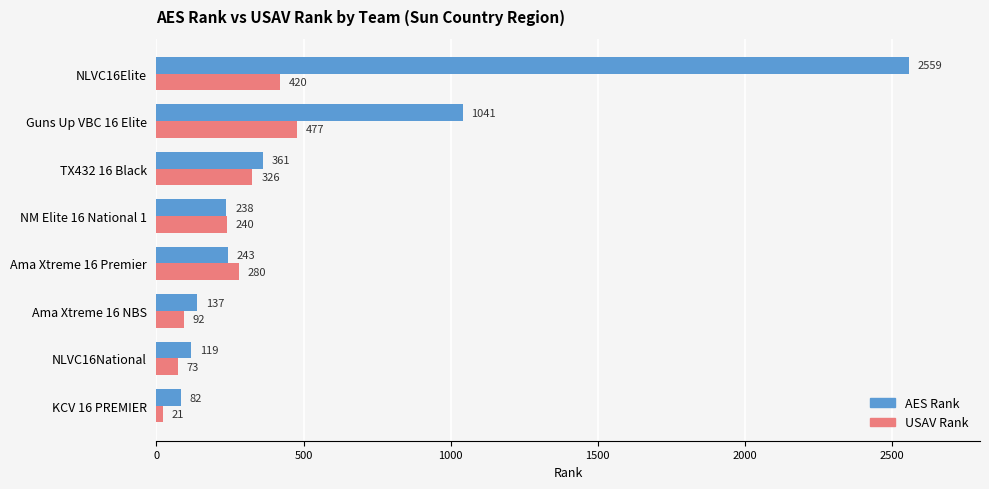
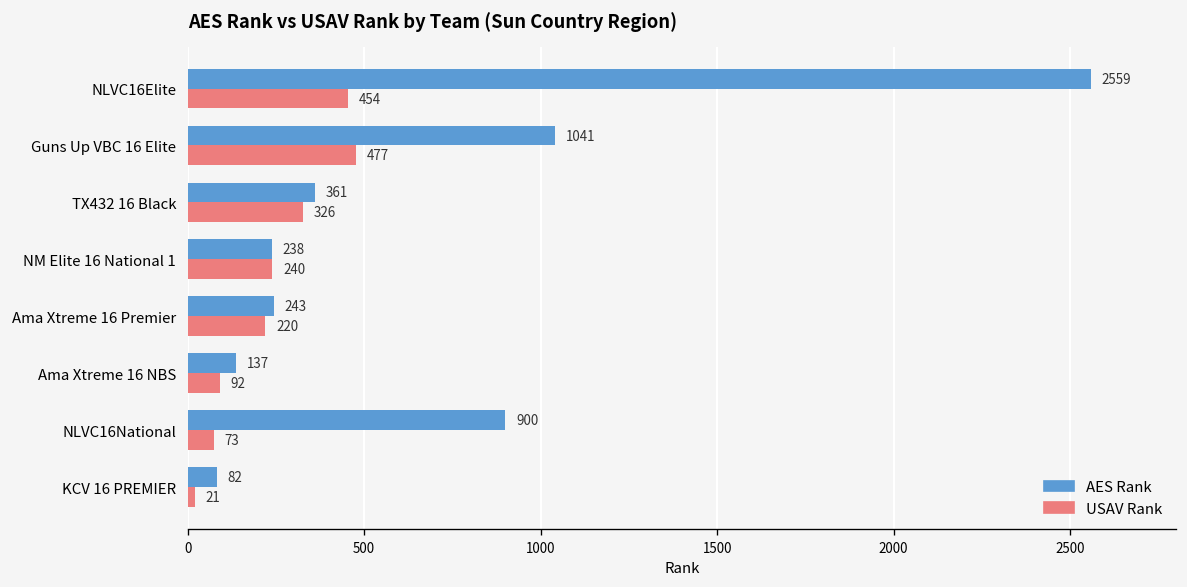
USAV Rank, NLVC16Elite: 420 -> 454
USAV Rank, Ama Xtreme 16 Premier: 280 -> 220
AES Rank, NLVC16National: 119 -> 900
